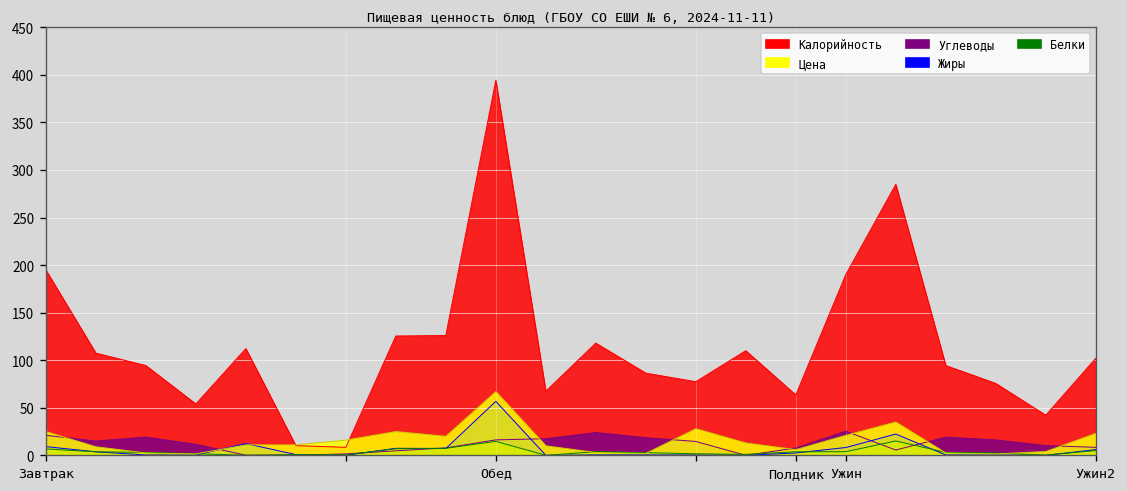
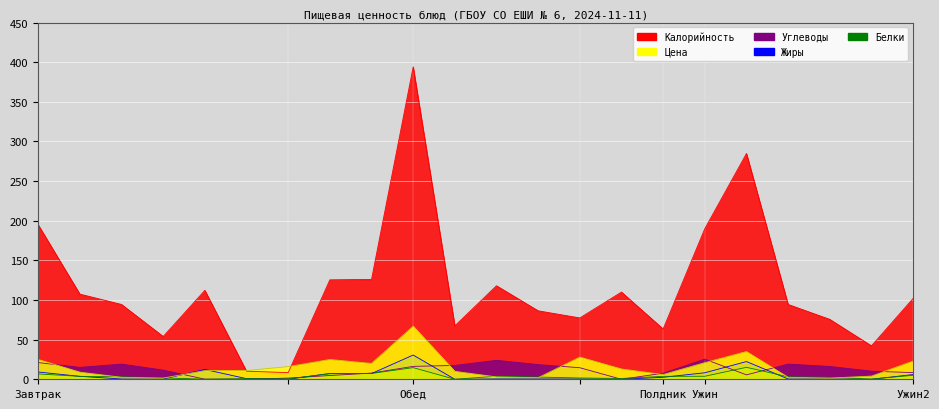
Жиры, Обед: 60 -> 30
